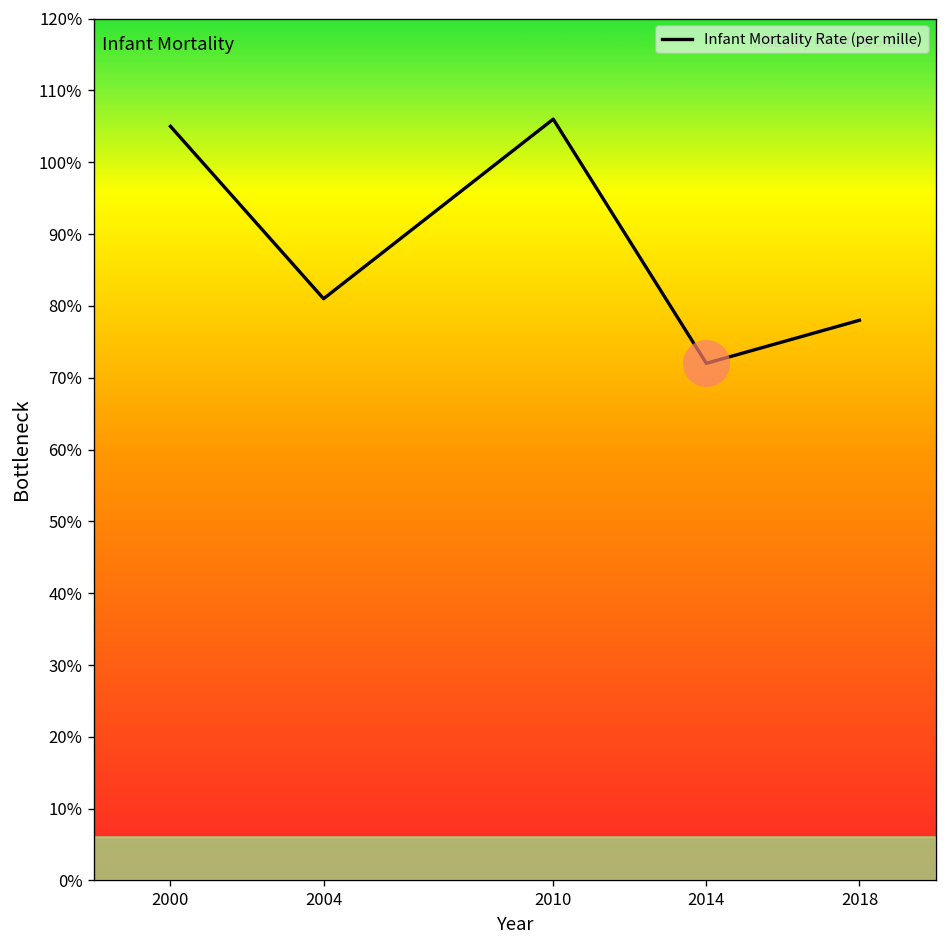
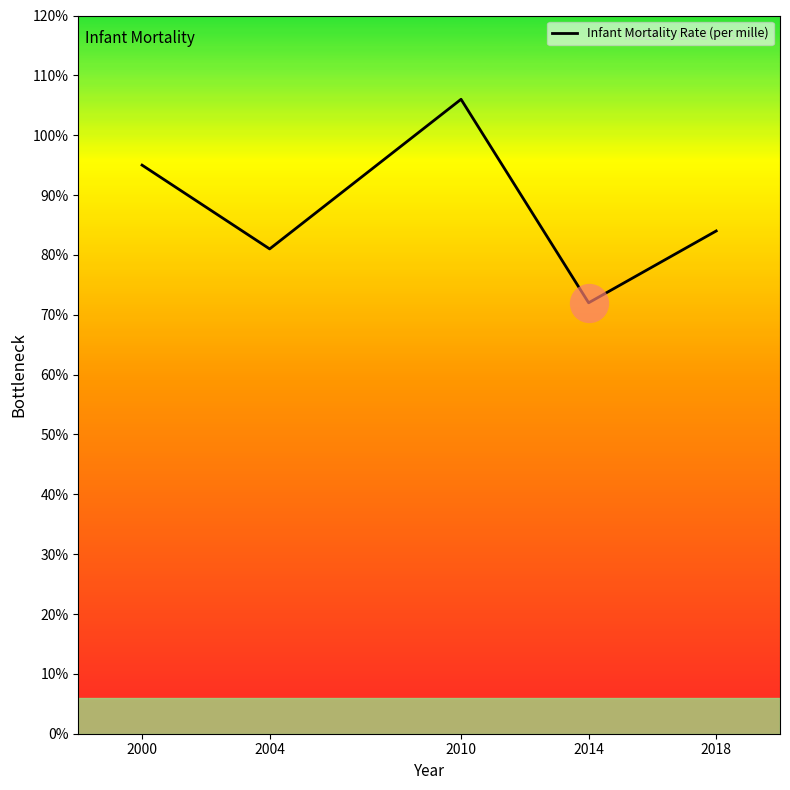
Infant Mortality Rate (per mille), 2000: 105% -> 95%
Infant Mortality Rate (per mille), 2018: 78% -> 84%
